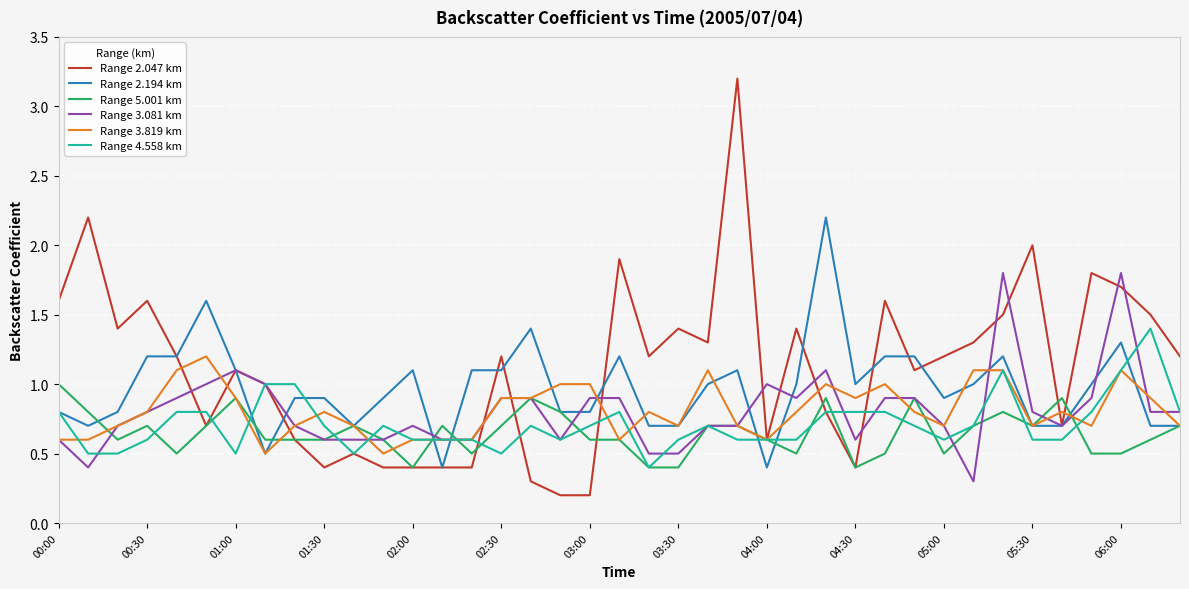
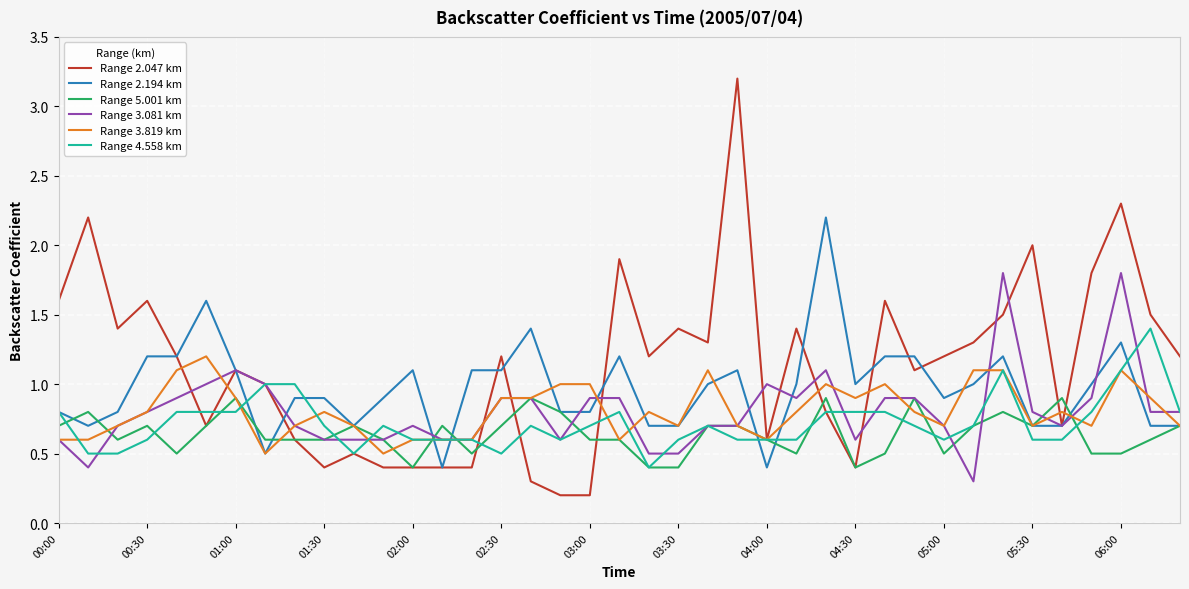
Range 5.001 km, 00:00: 1.0 -> 0.7
Range 4.558 km, 01:00: 0.5 -> 0.8
Range 2.047 km, 06:00: 1.7 -> 2.3
